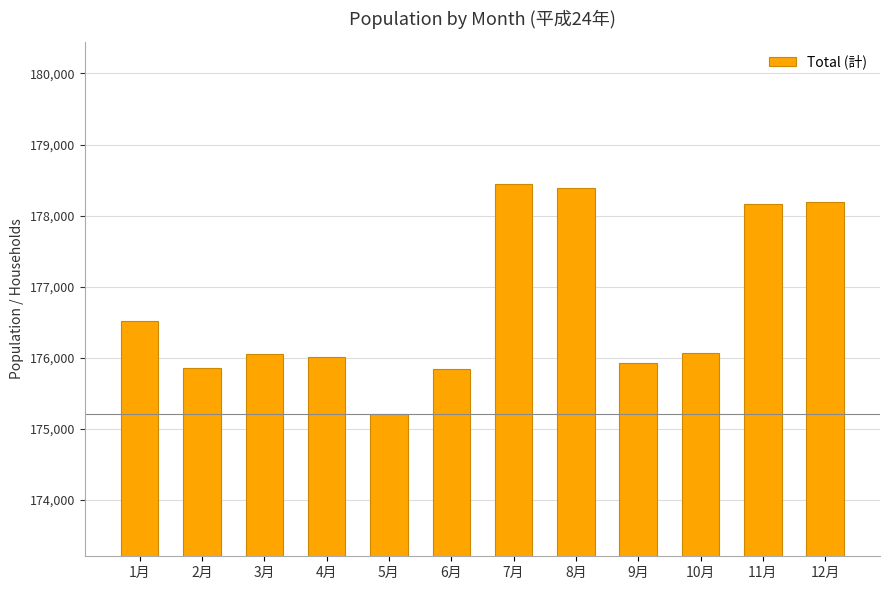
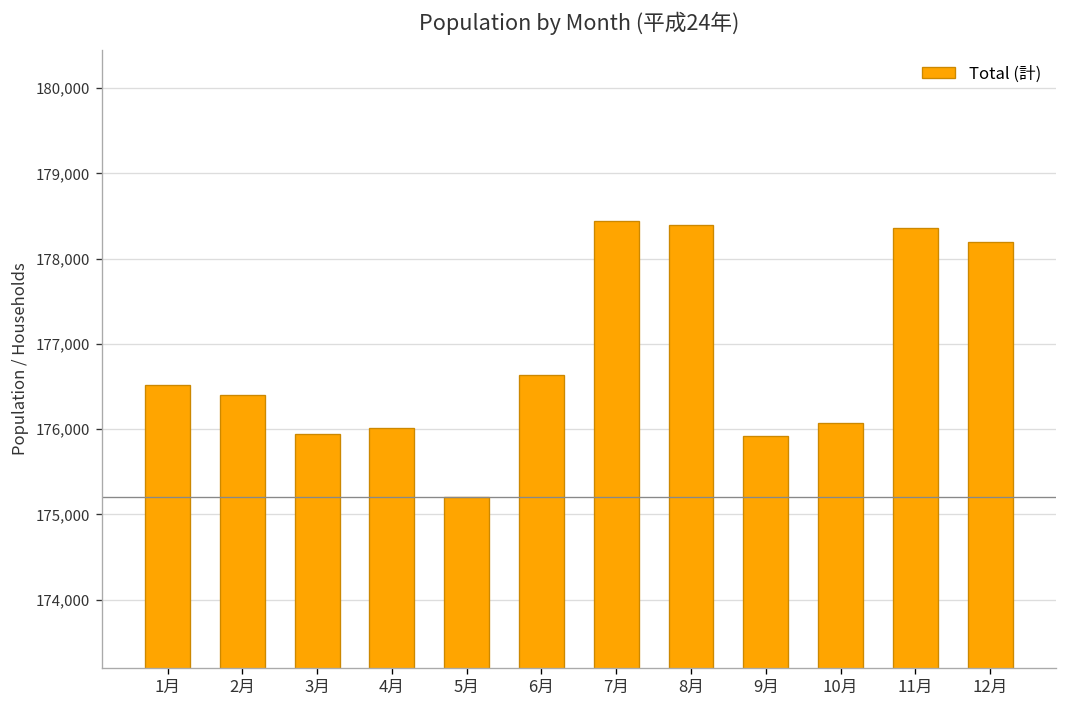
2月: 175,900 -> 176,400
3月: 176,100 -> 175,900
6月: 175,800 -> 176,600
11月: 178,200 -> 178,400
